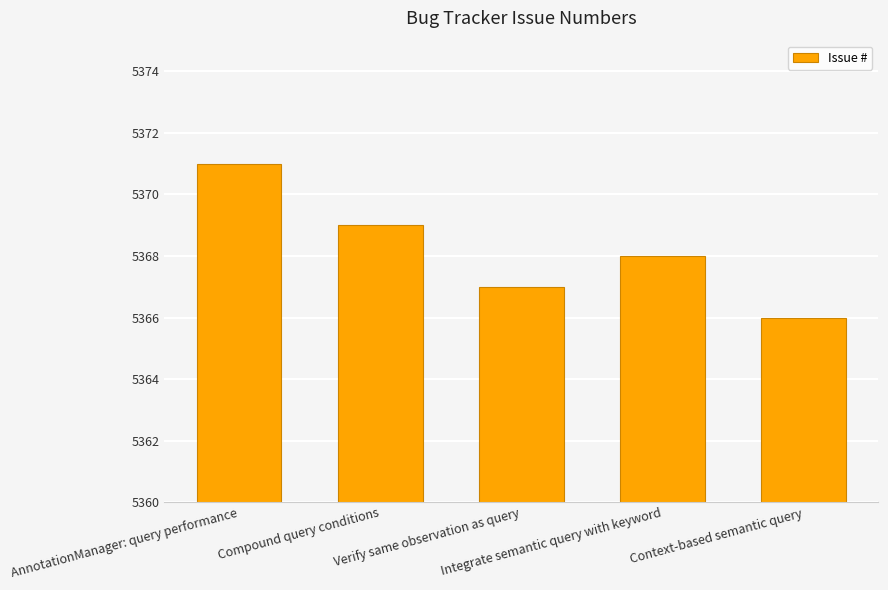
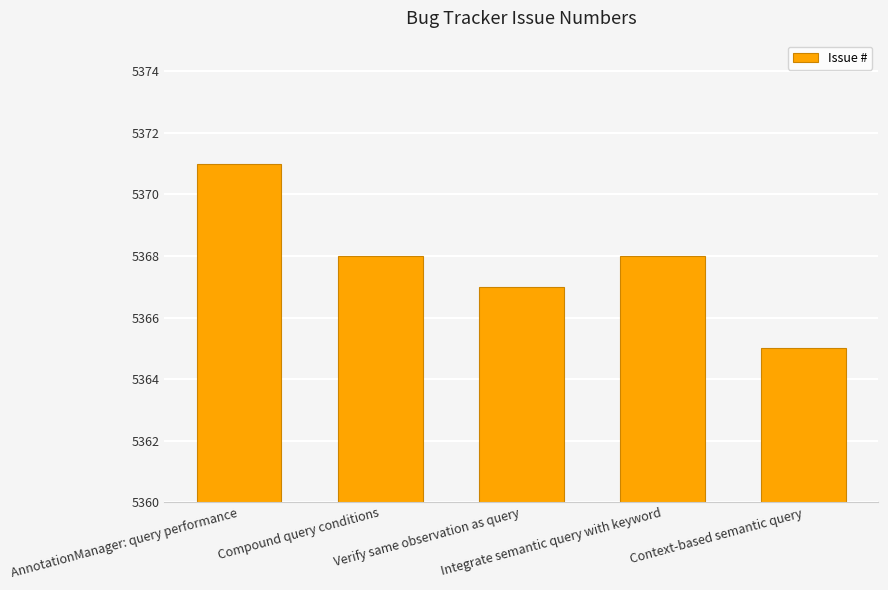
Compound query conditions: 5369 -> 5368
Context-based semantic query: 5366 -> 5365
